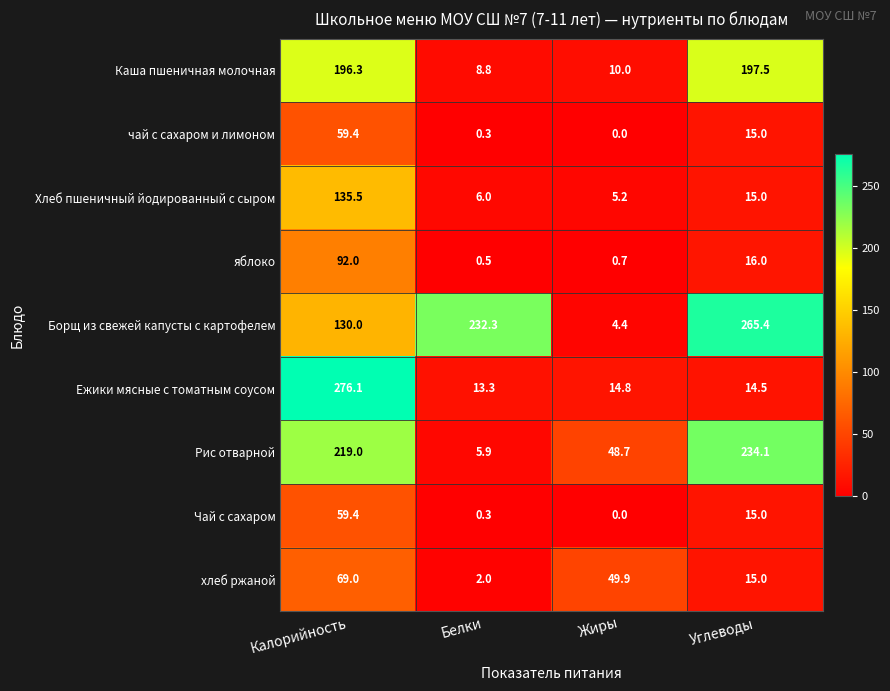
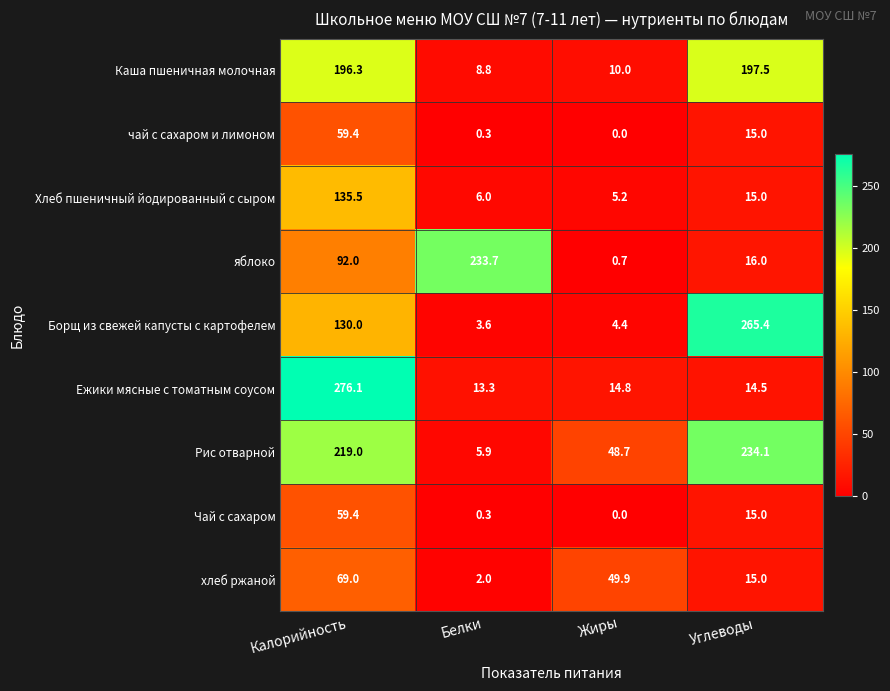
яблоко, Белки: 0.5 -> 233.7
Борщ из свежей капусты с картофелем, Белки: 232.3 -> 3.6
